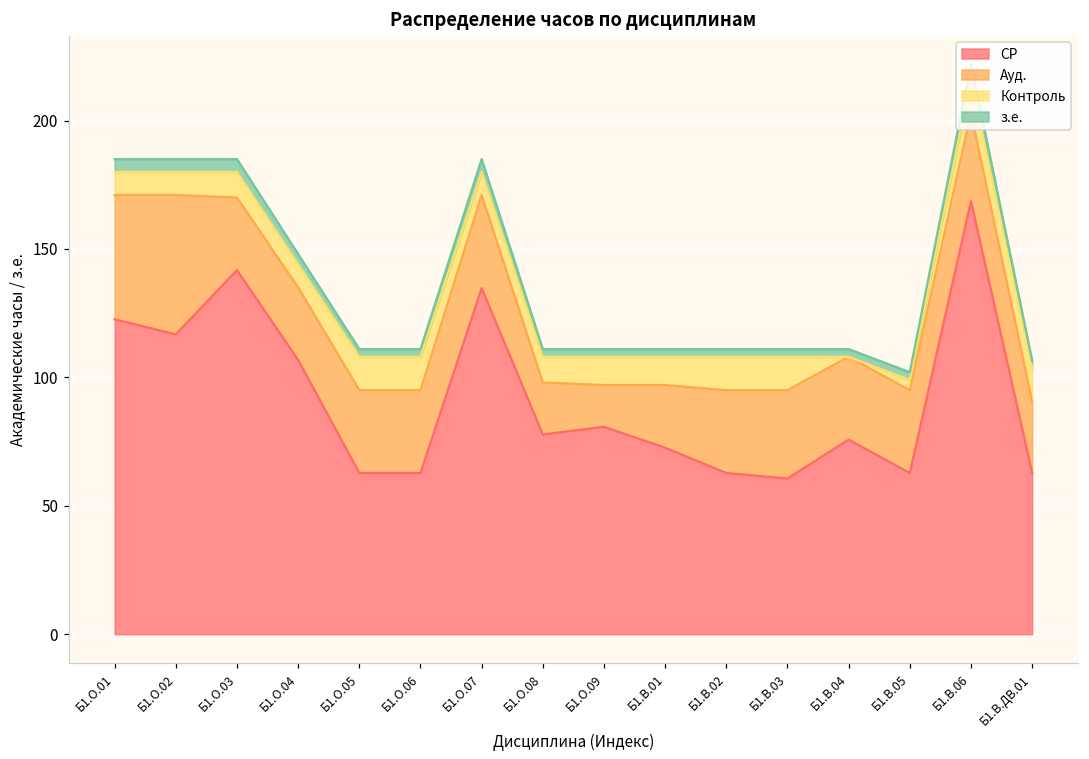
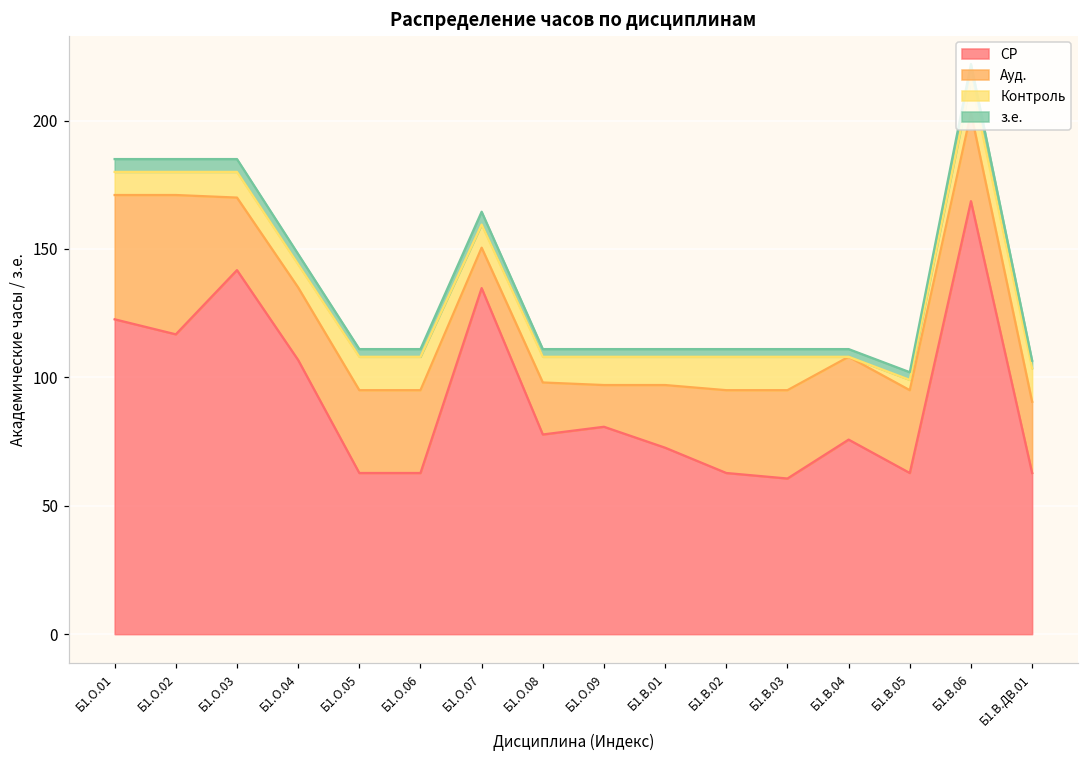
Ауд., Б1.О.07: 36 -> 16
